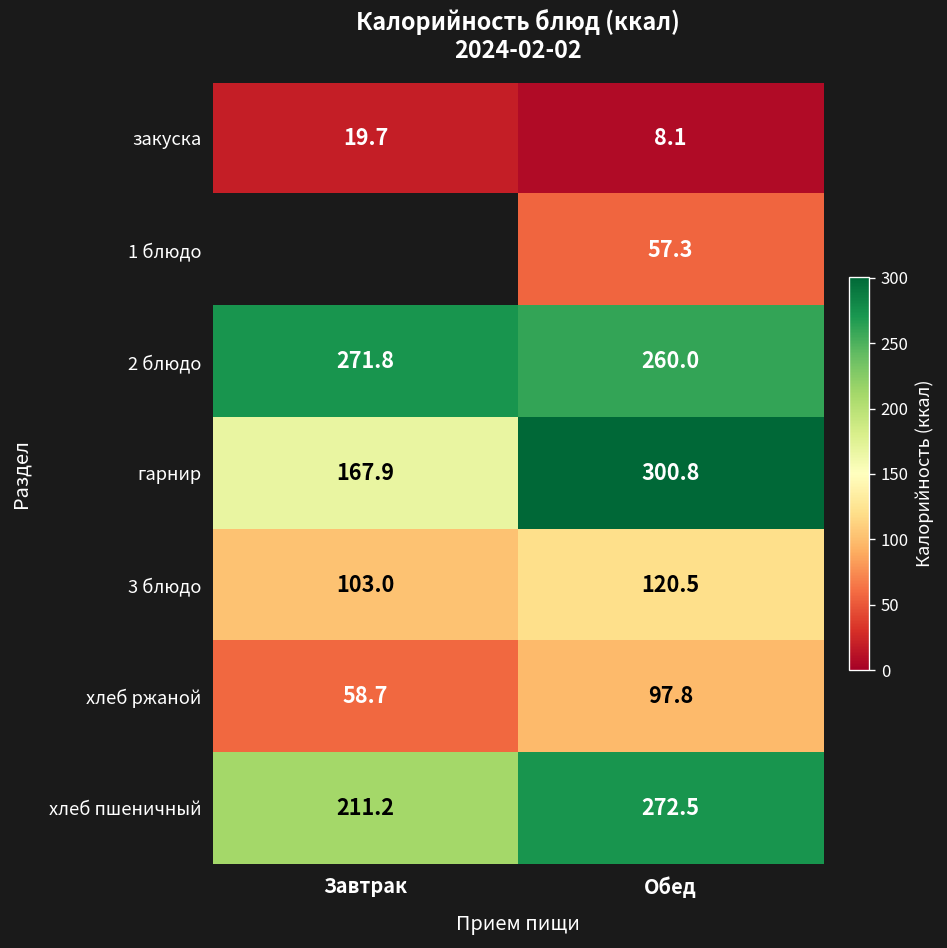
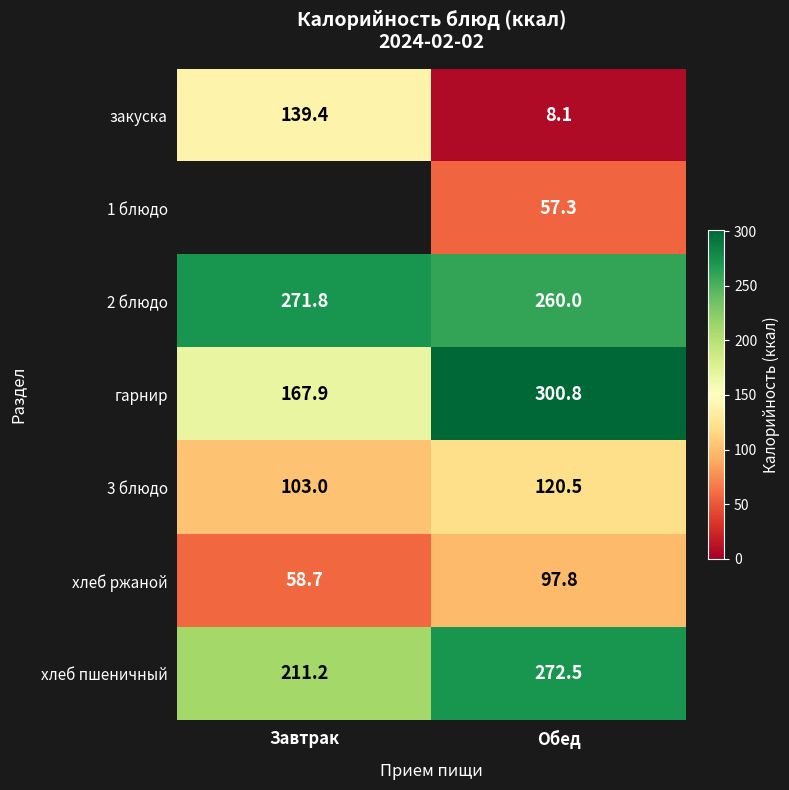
закуска, Завтрак: 19.7 -> 139.4
